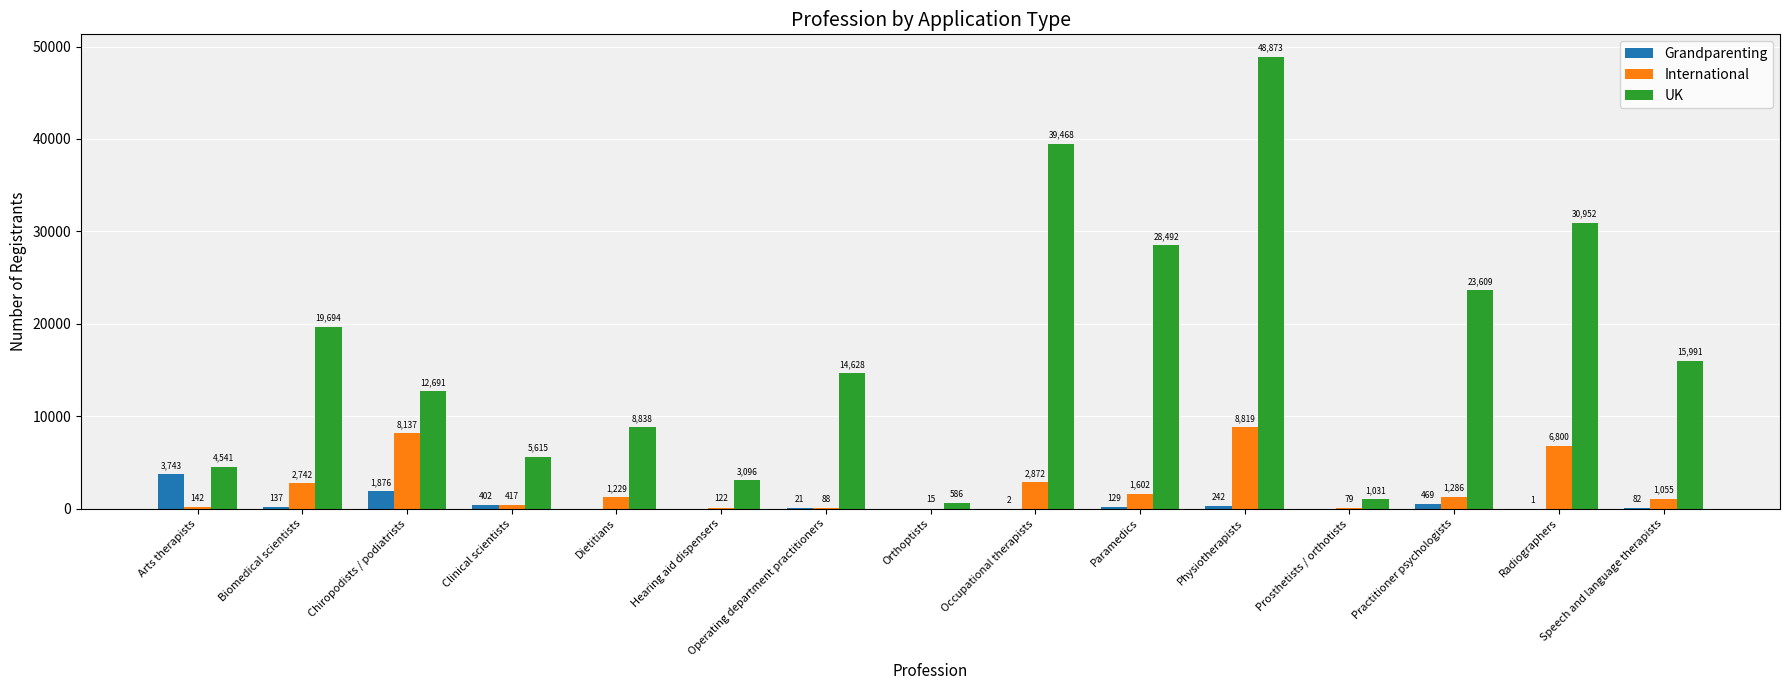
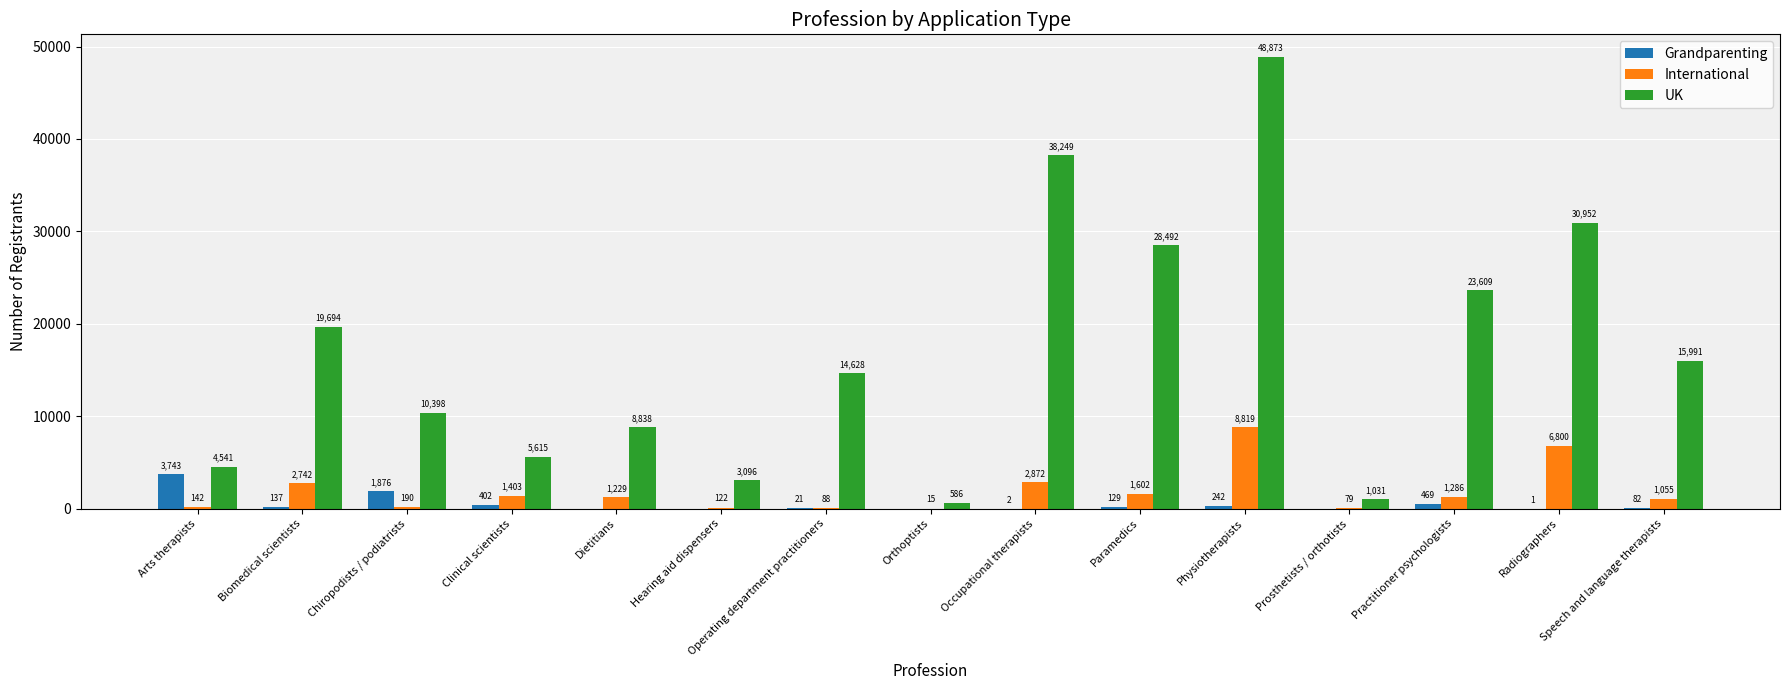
International, Chiropodists / podiatrists: 8,137 -> 190
UK, Chiropodists / podiatrists: 12,691 -> 10,398
International, Clinical scientists: 417 -> 1,403
UK, Occupational therapists: 39,468 -> 38,249
